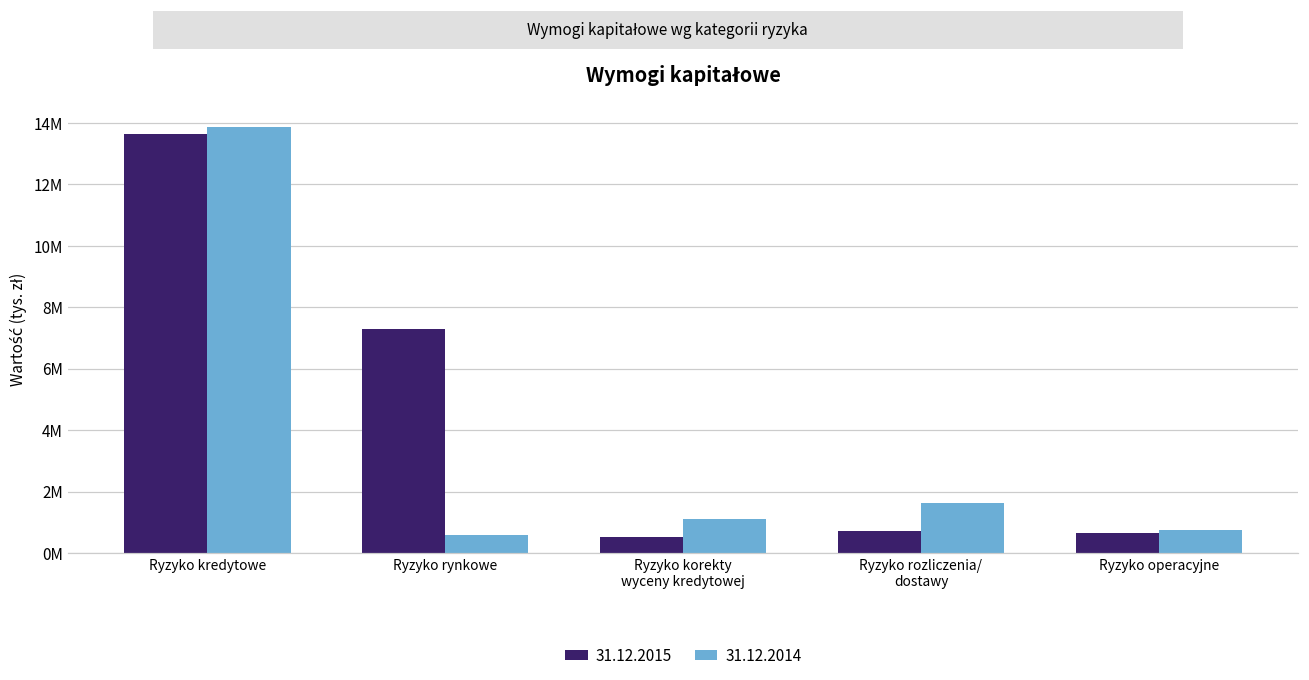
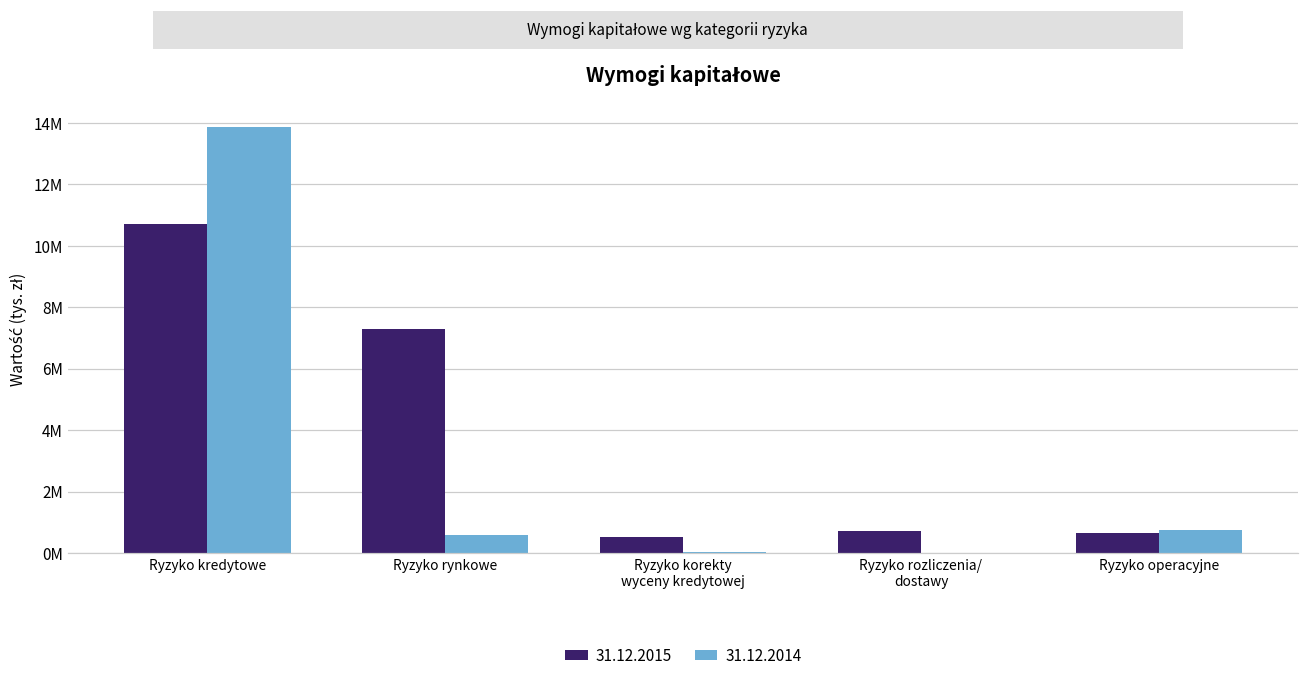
31.12.2015, Ryzyko kredytowe: 13700000 -> 10700000
31.12.2014, Ryzyko korekty wyceny kredytowej: 1100000 -> 0
31.12.2014, Ryzyko rozliczenia/ dostawy: 1600000 -> 0
